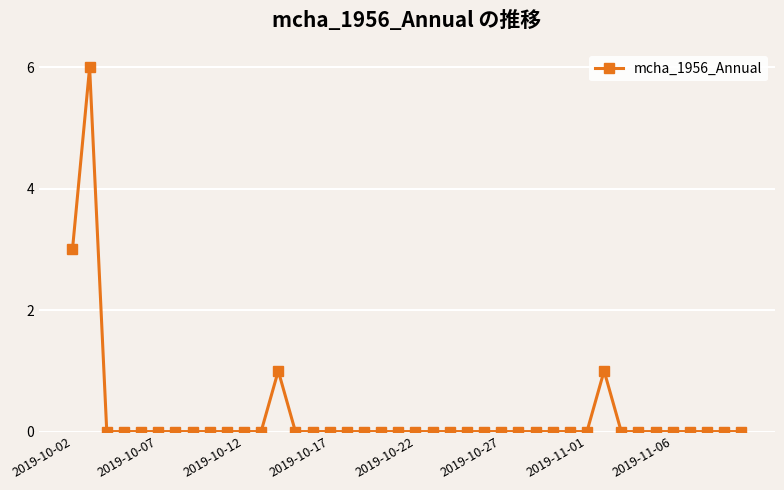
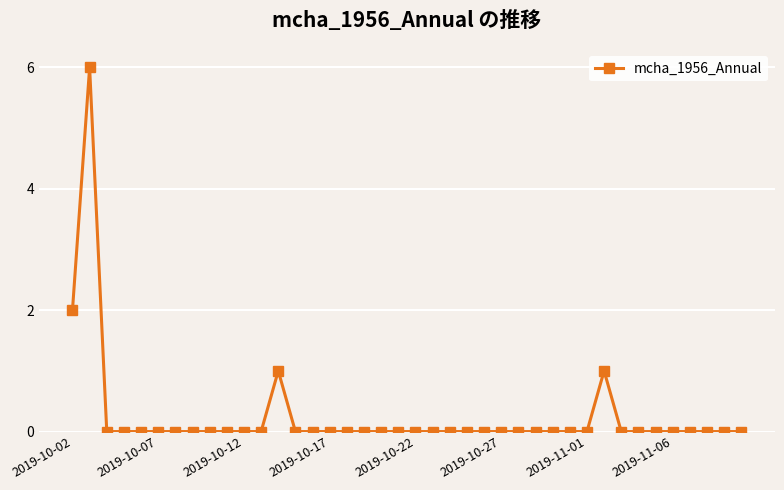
2019-10-02: 3 -> 2
